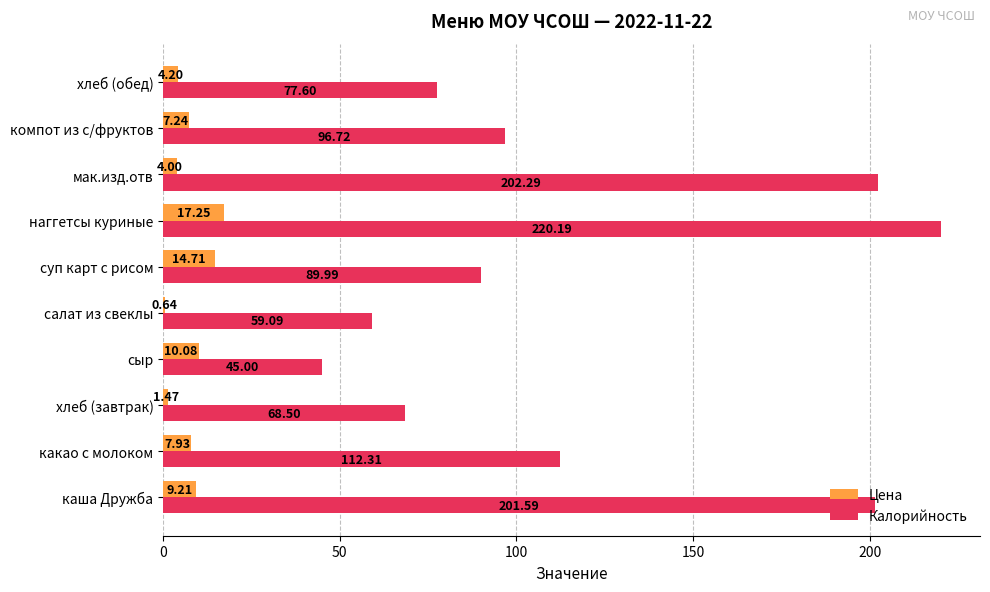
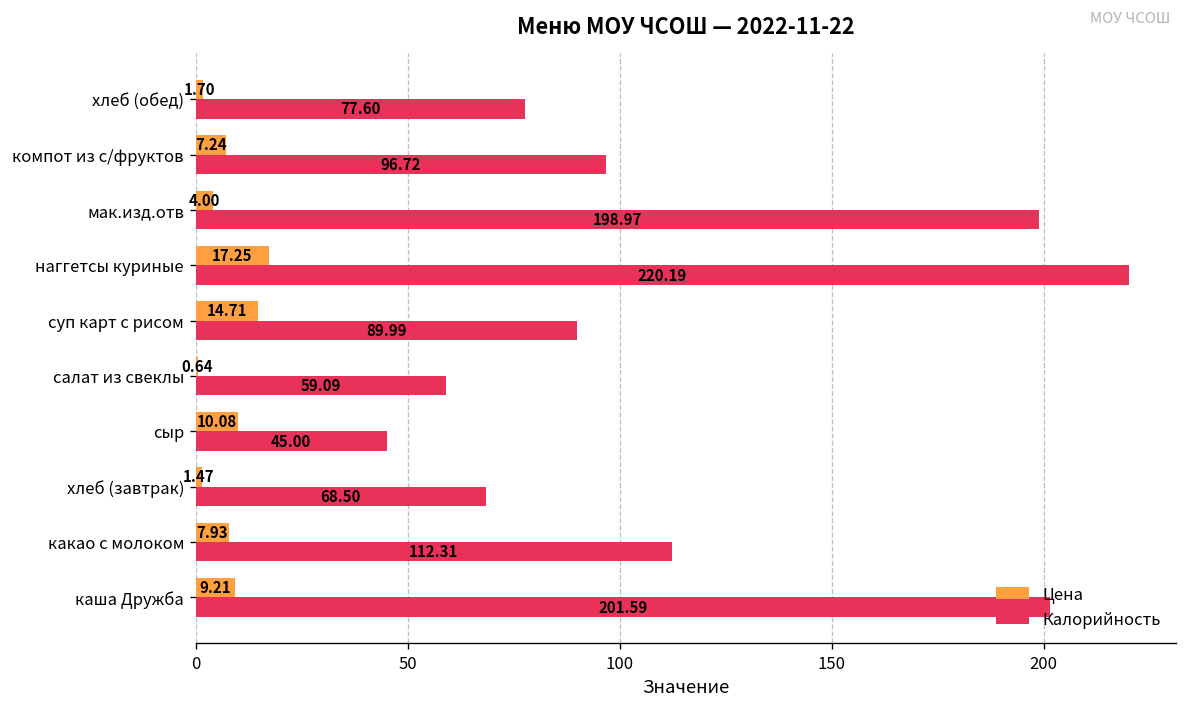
Цена, хлеб (обед): 4.20 -> 1.70
Калорийность, мак.изд.отв: 202.29 -> 198.97
